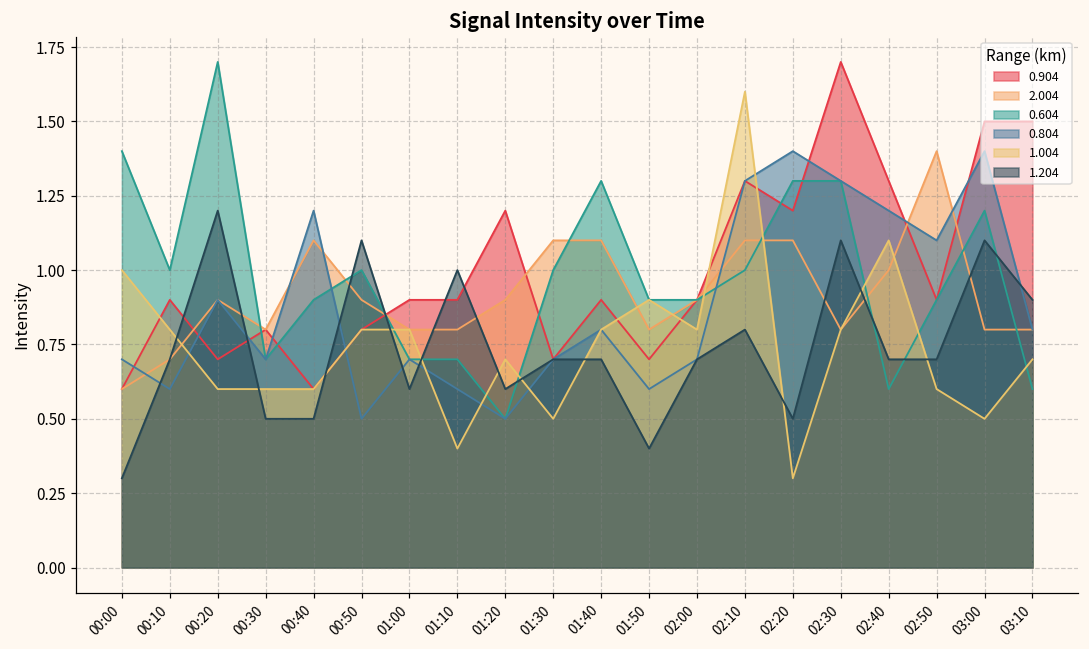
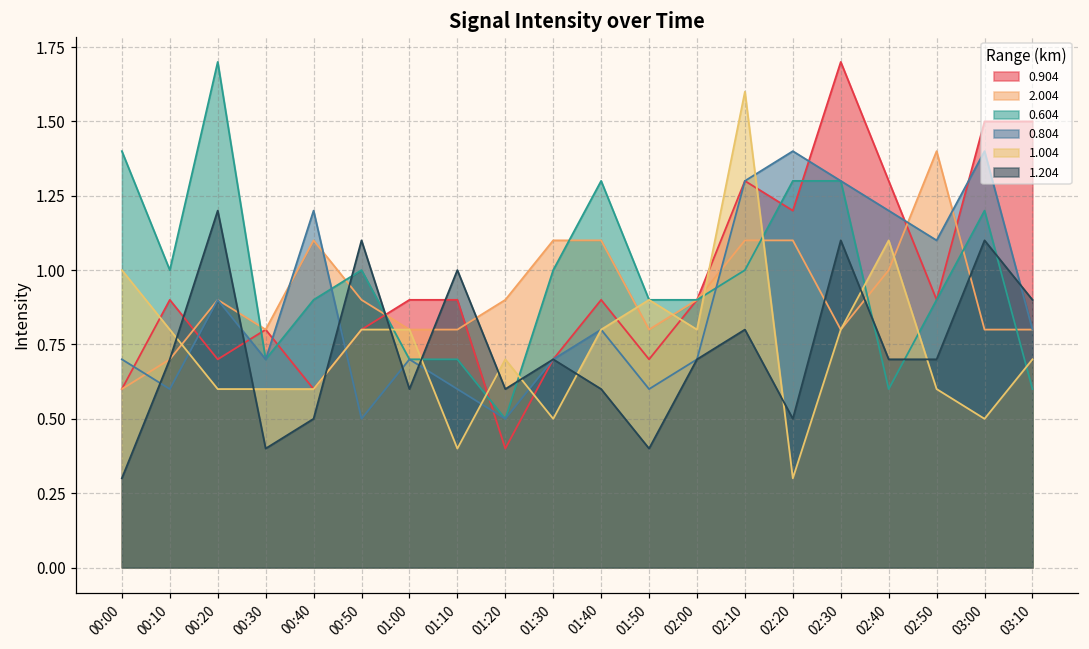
1.204, 00:30: 0.5 -> 0.4
0.904, 01:20: 1.2 -> 0.4
1.204, 01:40: 0.7 -> 0.6
